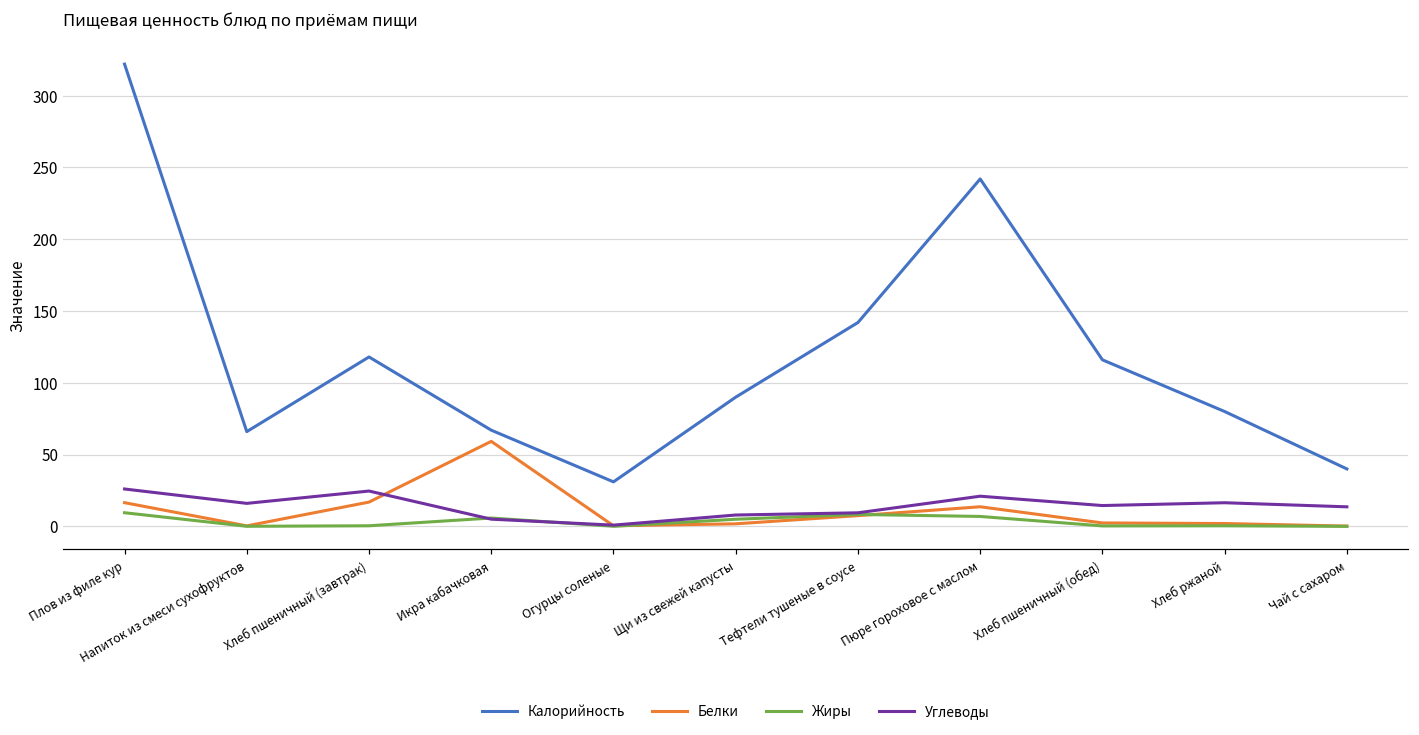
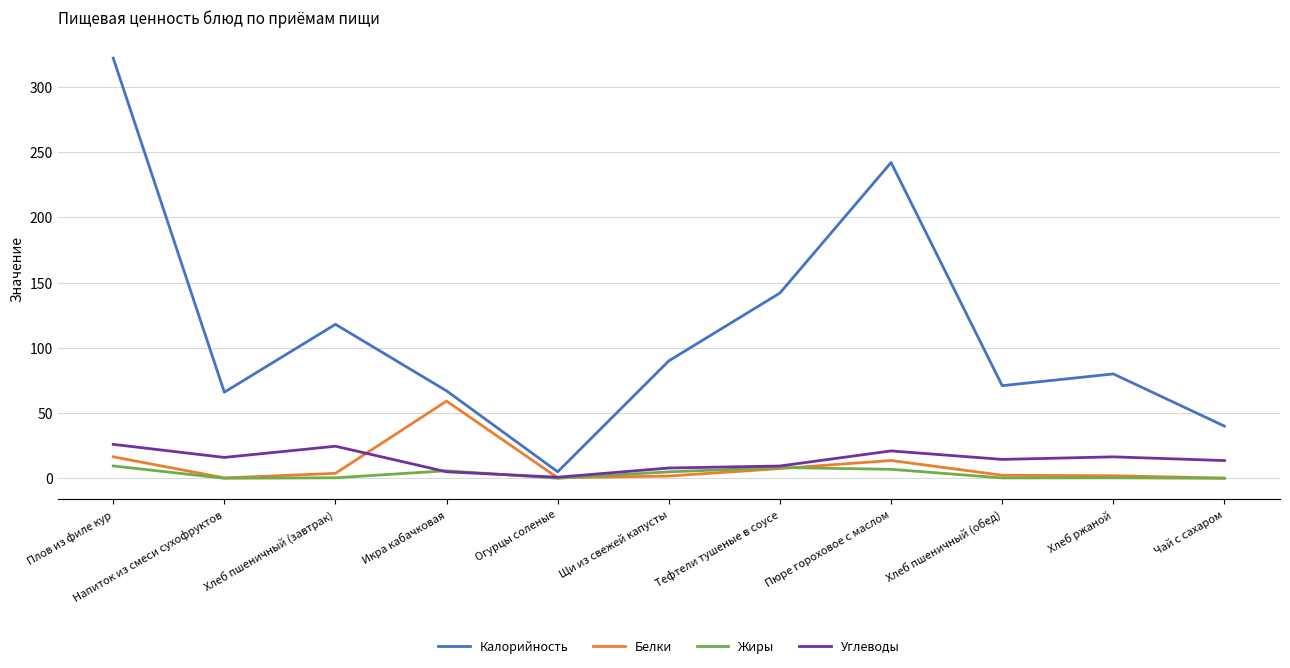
Белки, Хлеб пшеничный (завтрак): 17 -> 4
Калорийность, Огурцы соленые: 31 -> 5
Калорийность, Хлеб пшеничный (обед): 116 -> 71
